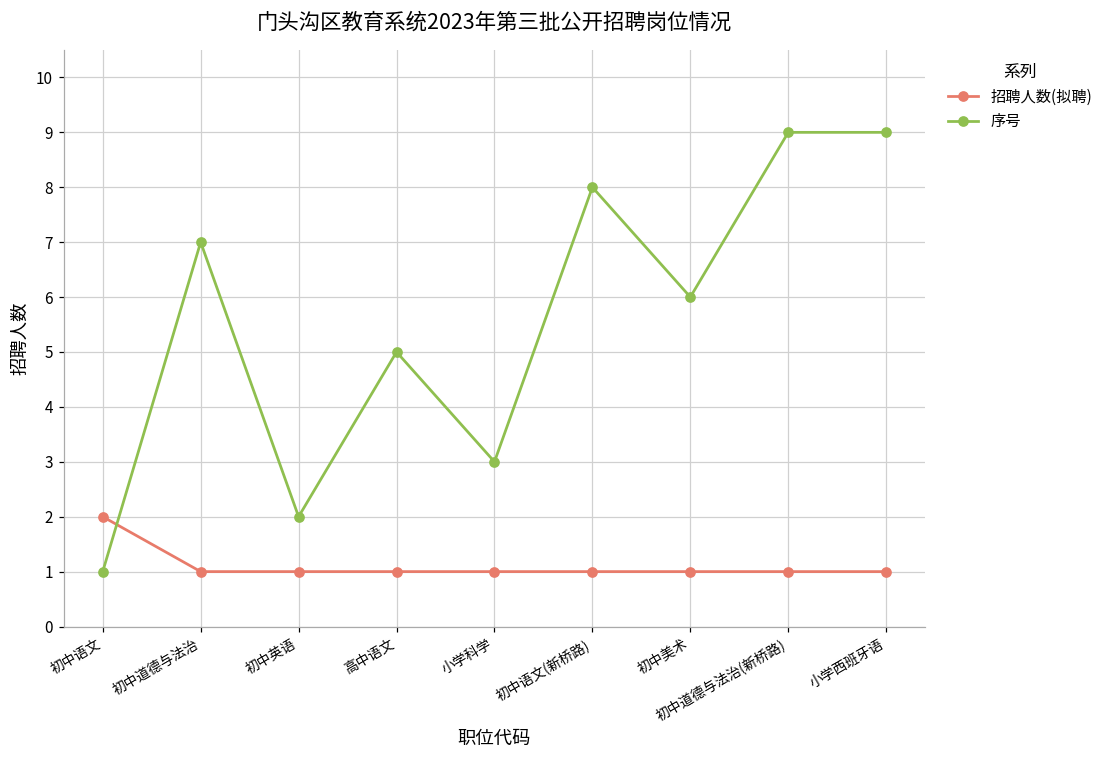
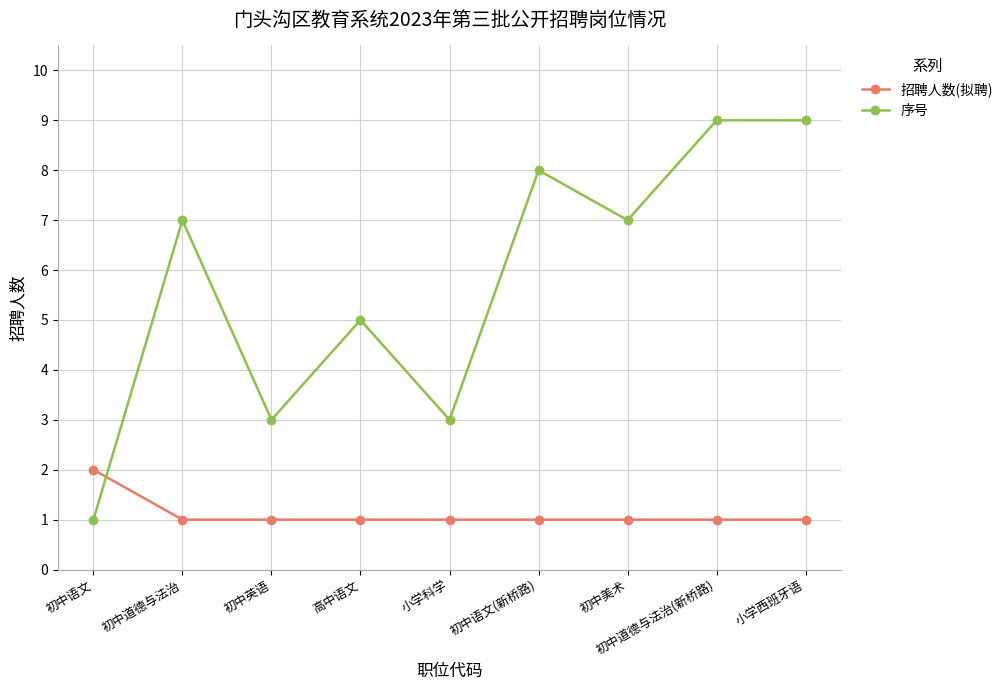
序号, 初中英语: 2 -> 3
序号, 初中美术: 6 -> 7
